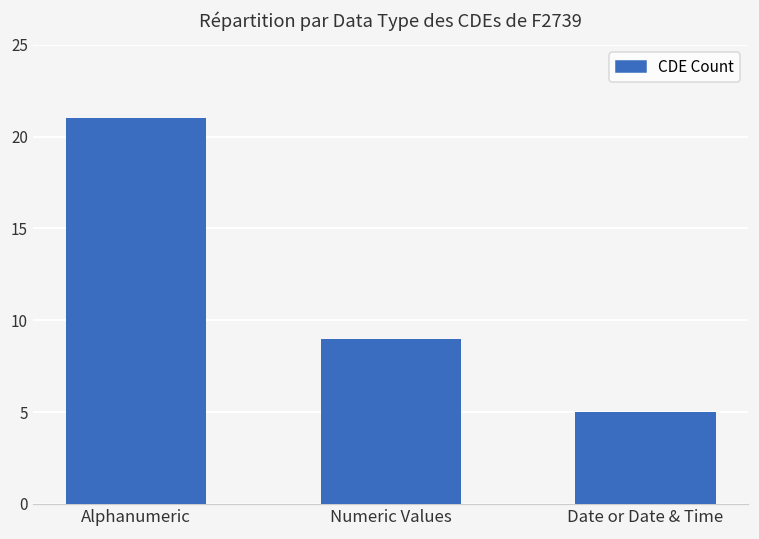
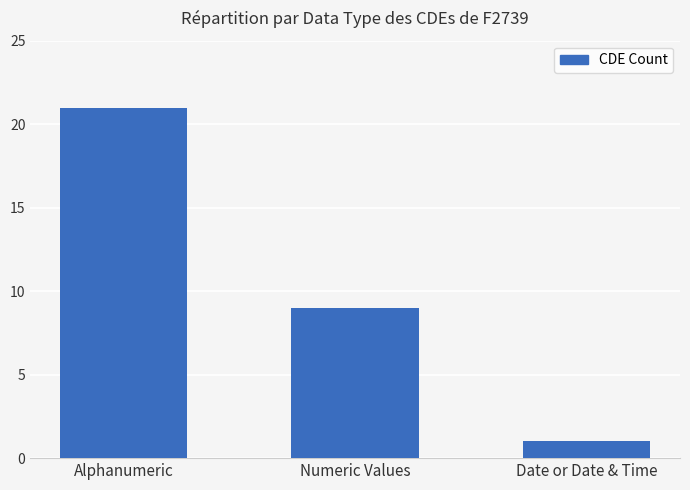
Date or Date & Time: 5 -> 1
